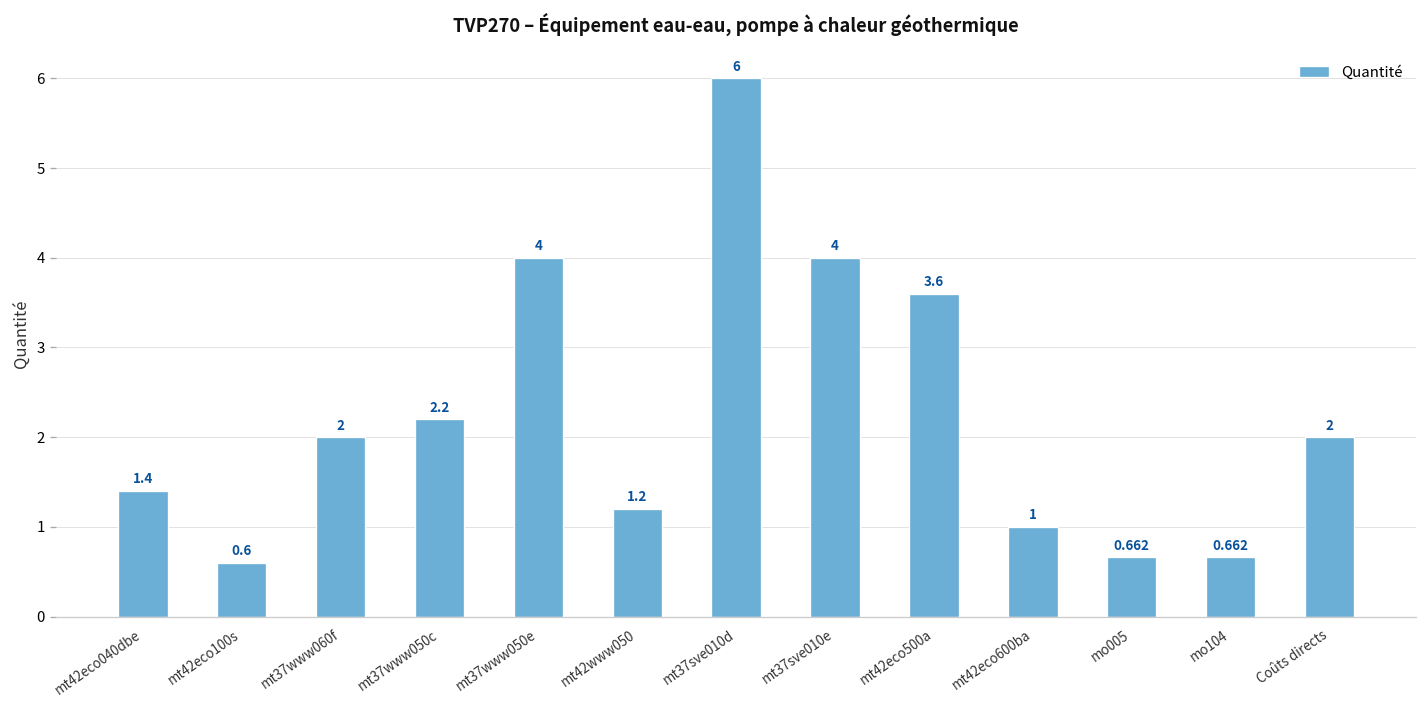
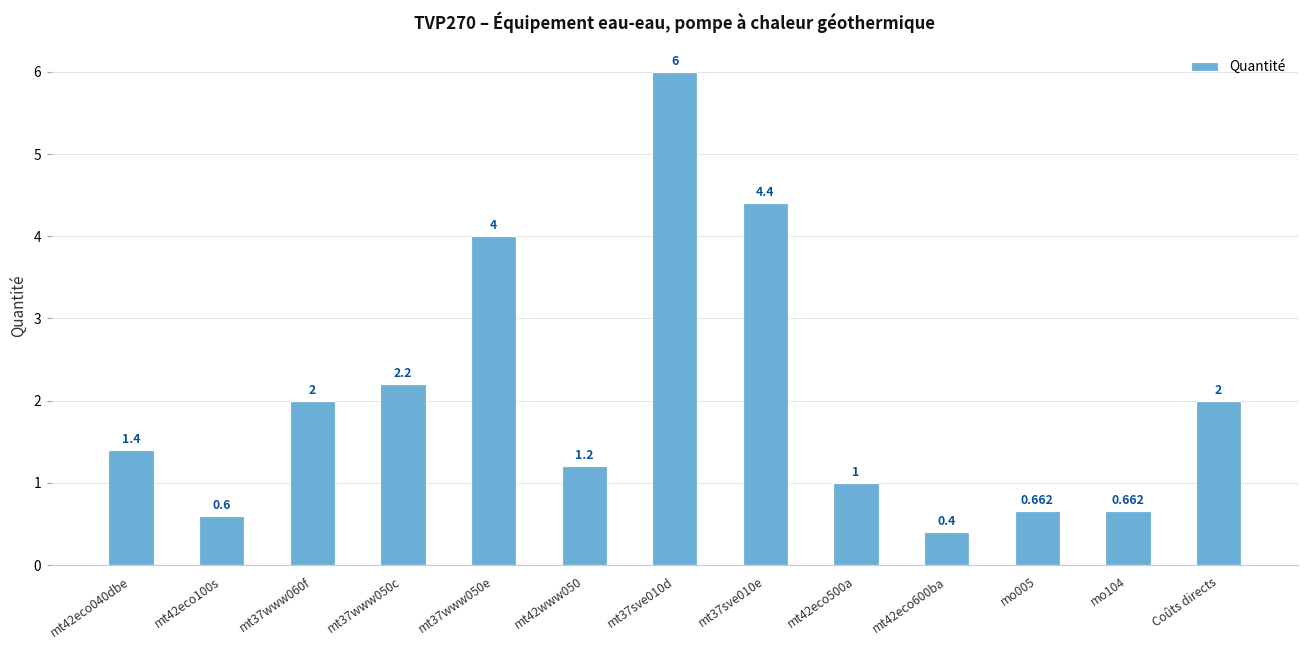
mt37sve010e: 4 -> 4.4
mt42eco500a: 3.6 -> 1
mt42eco600ba: 1 -> 0.4
